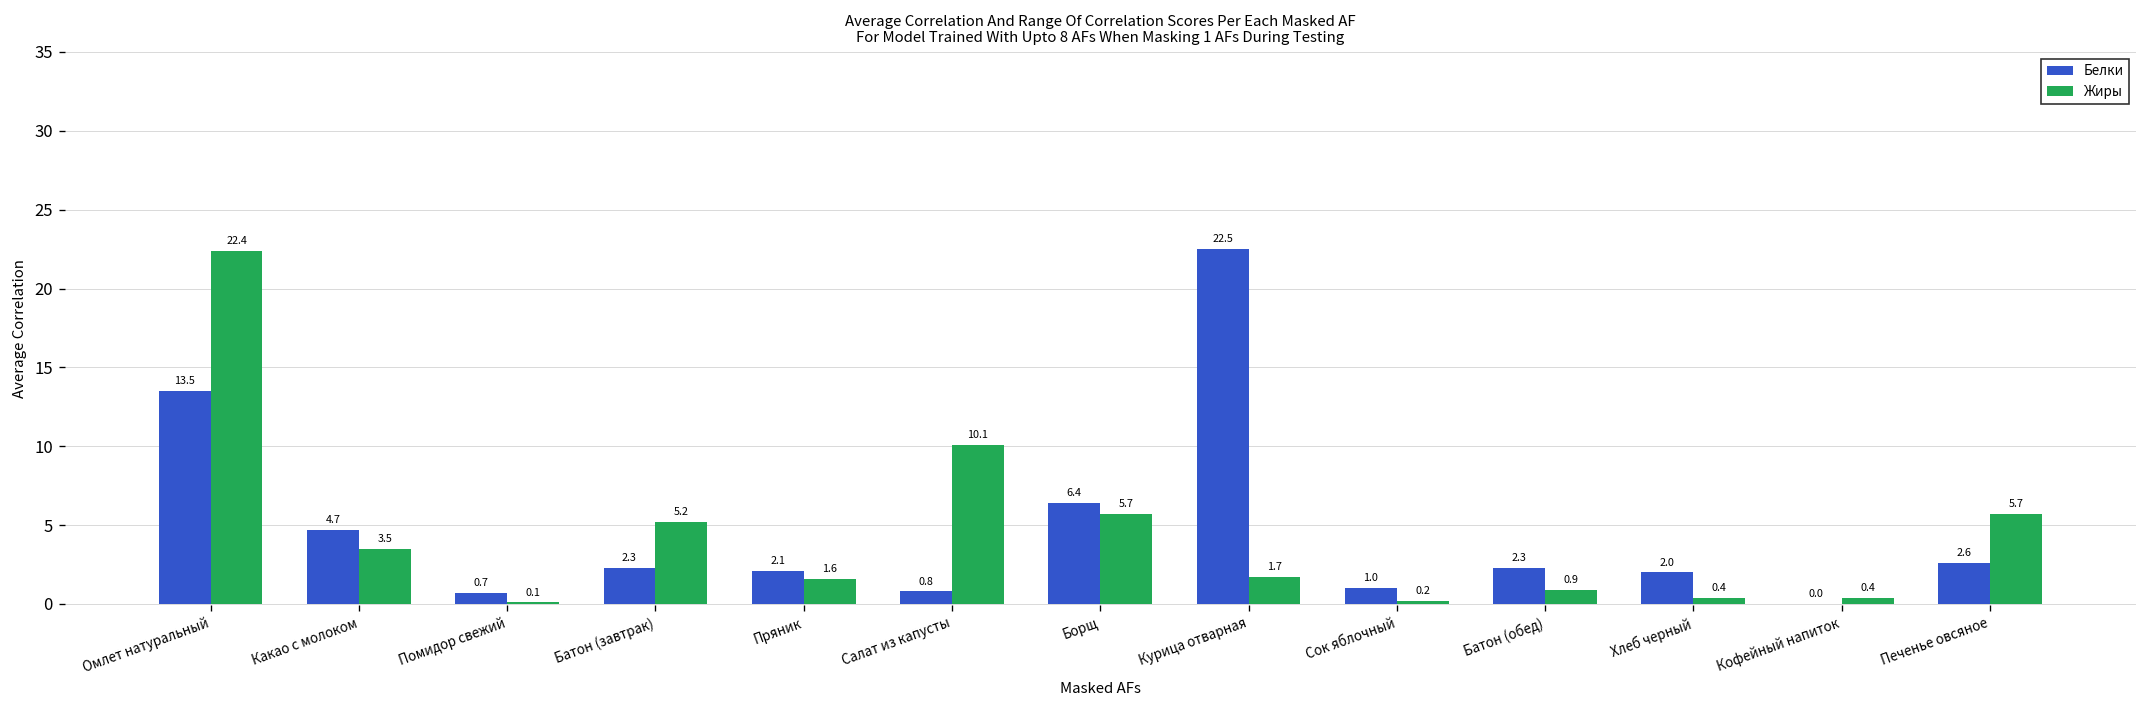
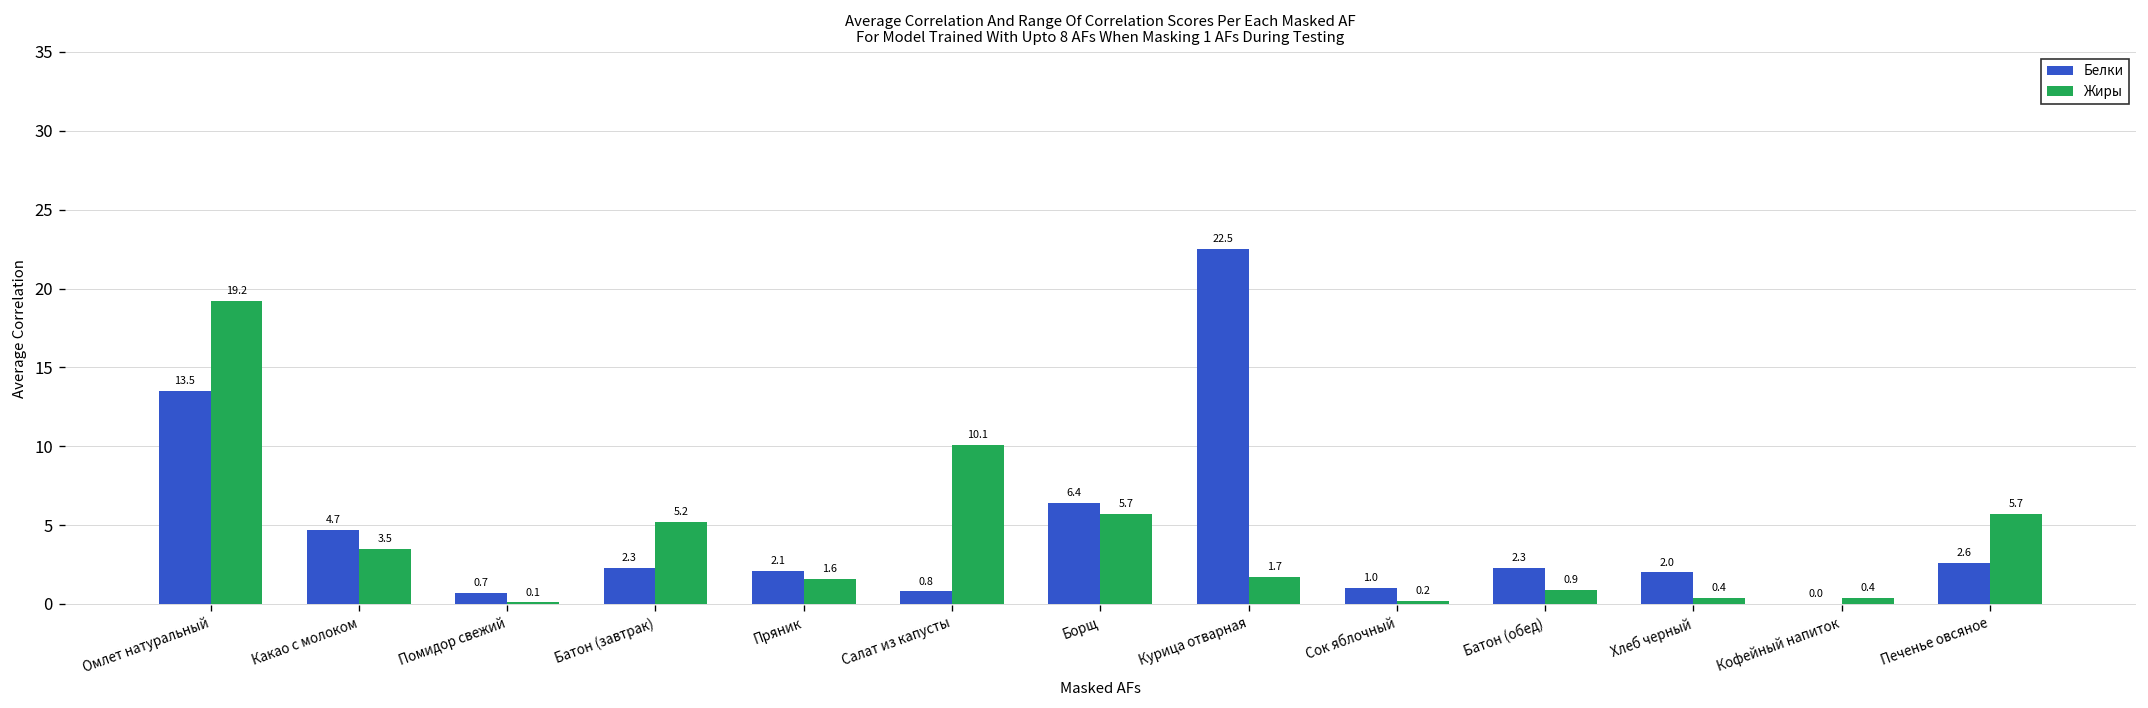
Жиры, Омлет натуральный: 22.4 -> 19.2
